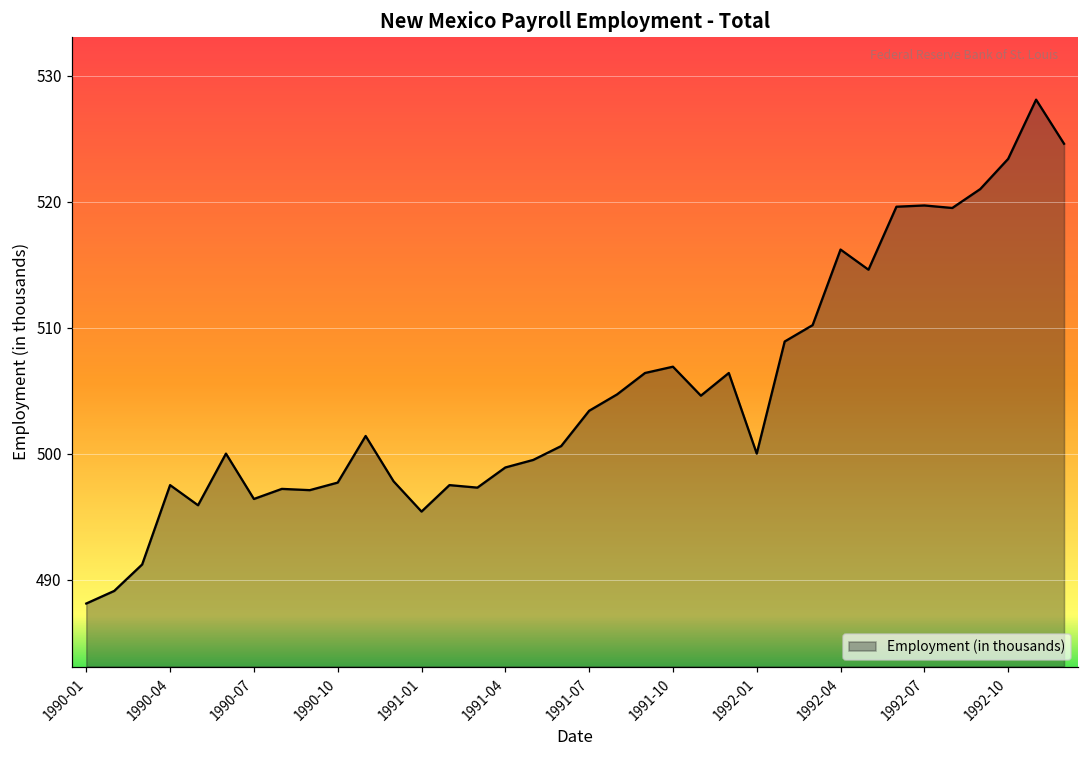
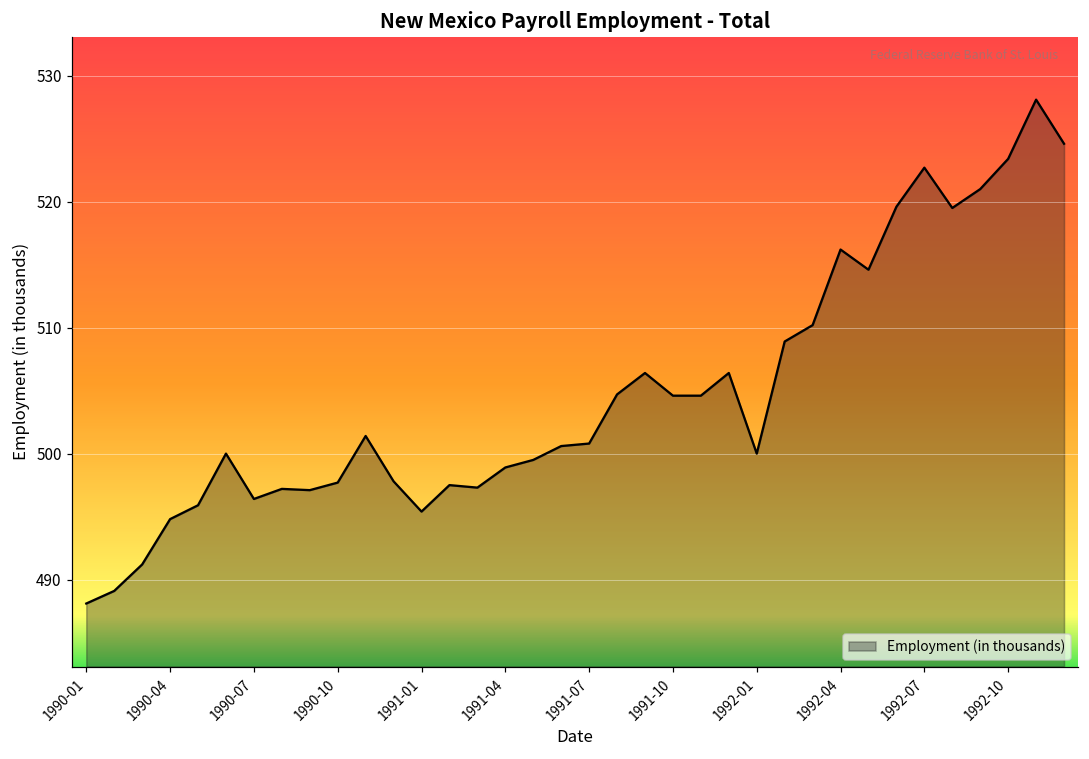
1990-04: 497.5 -> 494.8
1991-07: 503.4 -> 500.8
1991-10: 506.9 -> 504.6
1992-07: 519.7 -> 522.7
